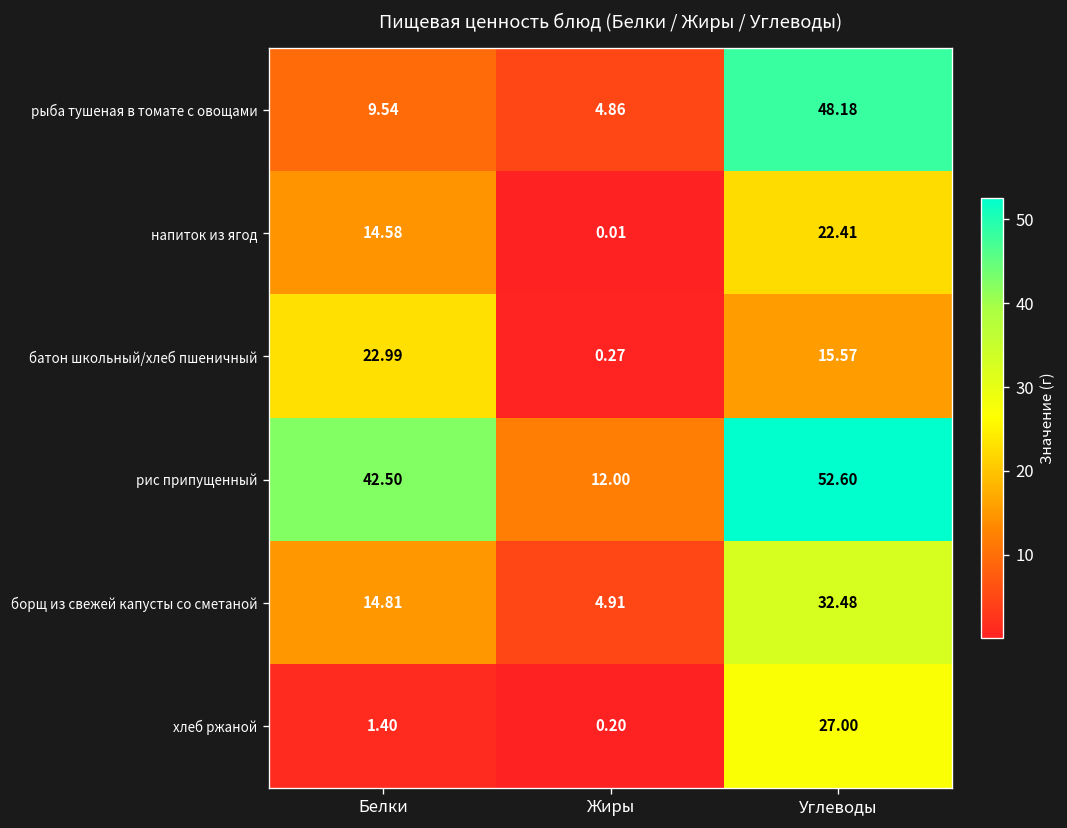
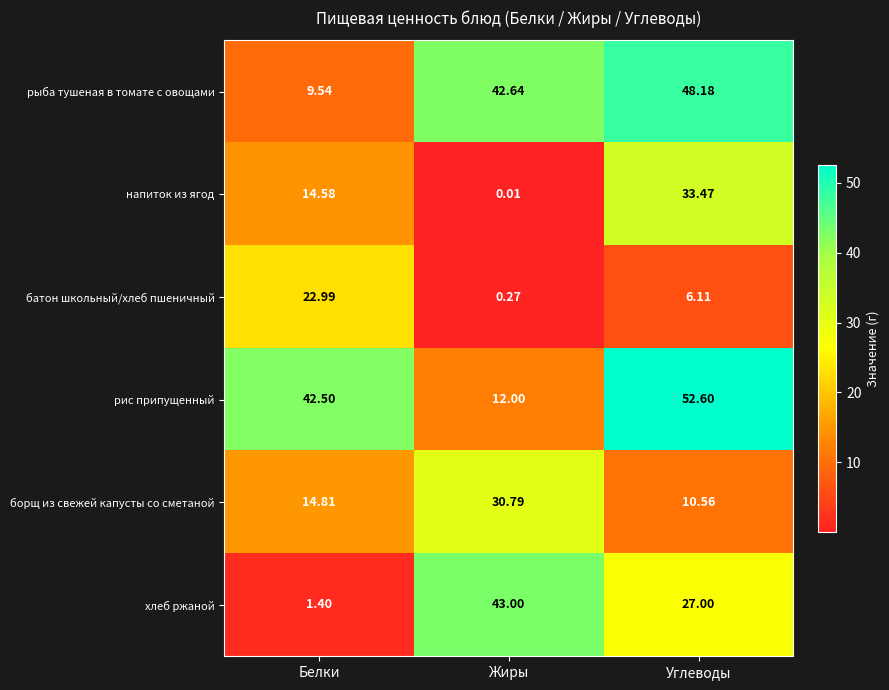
рыба тушеная в томате с овощами, Жиры: 4.86 -> 42.64
напиток из ягод, Углеводы: 22.41 -> 33.47
батон школьный/хлеб пшеничный, Углеводы: 15.57 -> 6.11
борщ из свежей капусты со сметаной, Жиры: 4.91 -> 30.79
борщ из свежей капусты со сметаной, Углеводы: 32.48 -> 10.56
хлеб ржаной, Жиры: 0.20 -> 43.00
